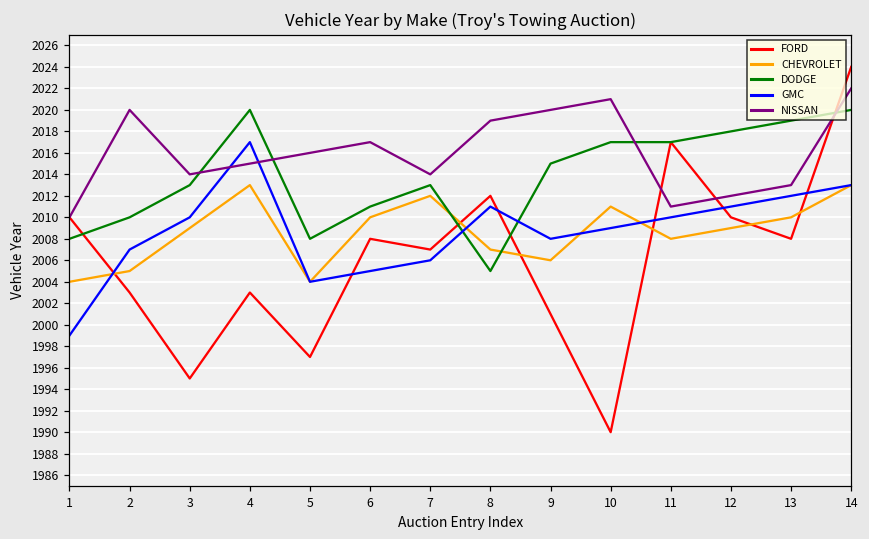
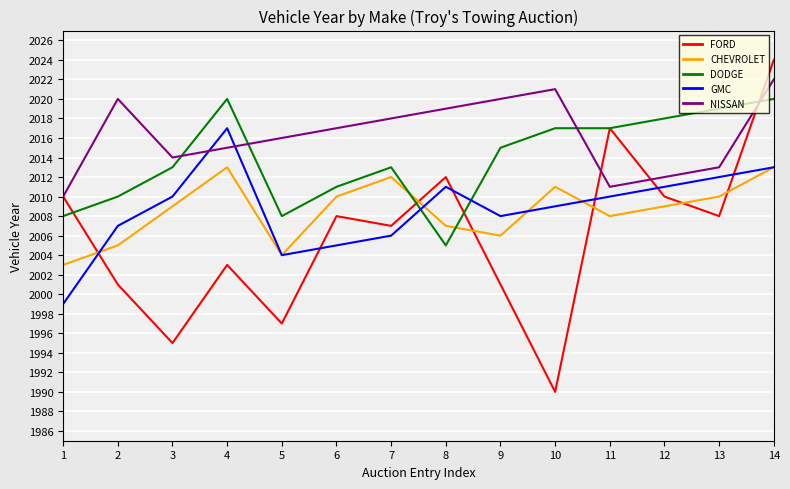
CHEVROLET, 1: 2004 -> 2003
FORD, 2: 2003 -> 2001
NISSAN, 7: 2014 -> 2018
